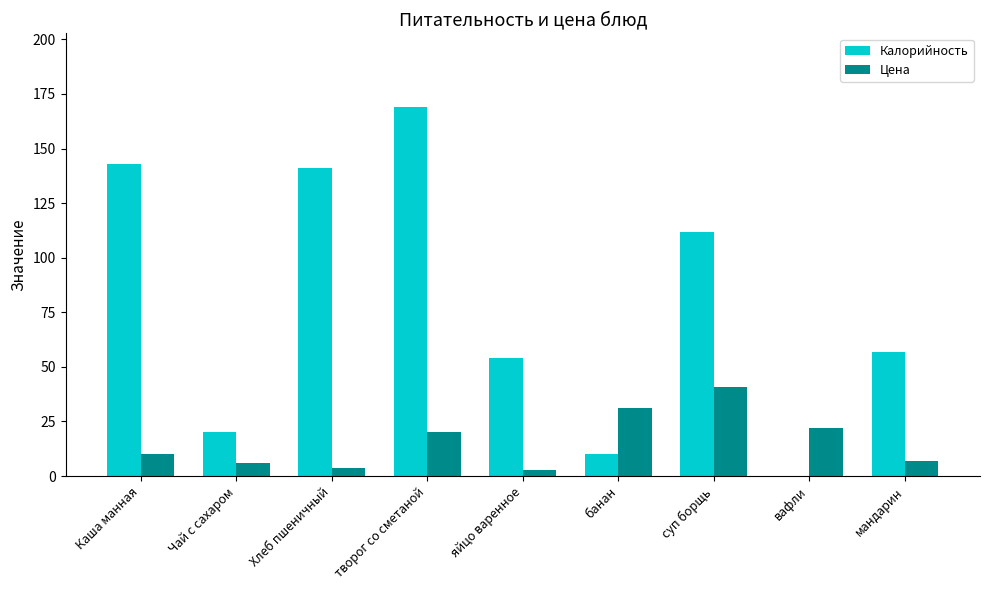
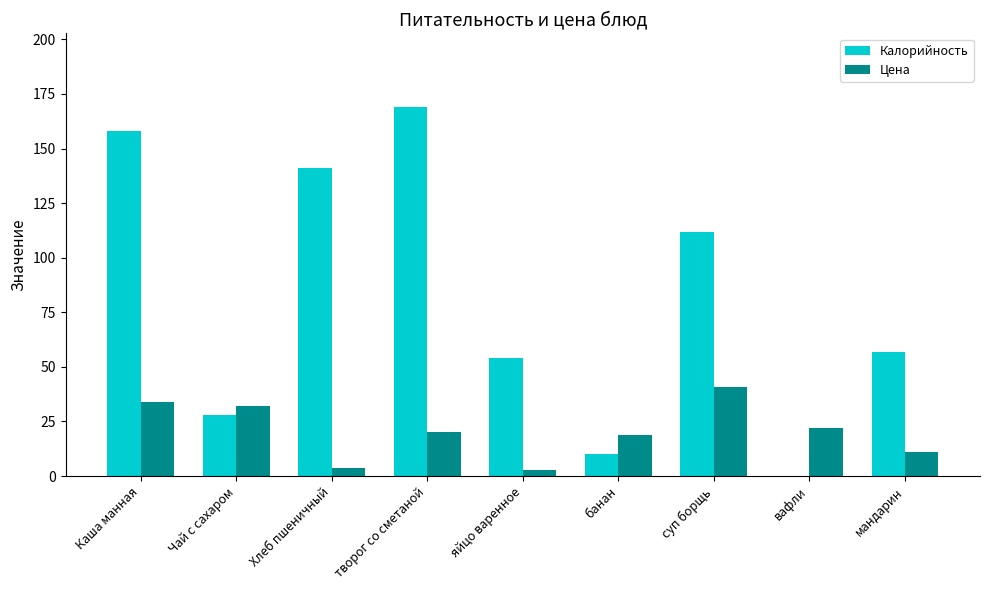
Калорийность, Каша манная: 143 -> 158
Цена, Каша манная: 10 -> 34
Калорийность, Чай с сахаром: 20 -> 28
Цена, Чай с сахаром: 6 -> 32
Цена, банан: 31 -> 19
Цена, мандарин: 7 -> 11
